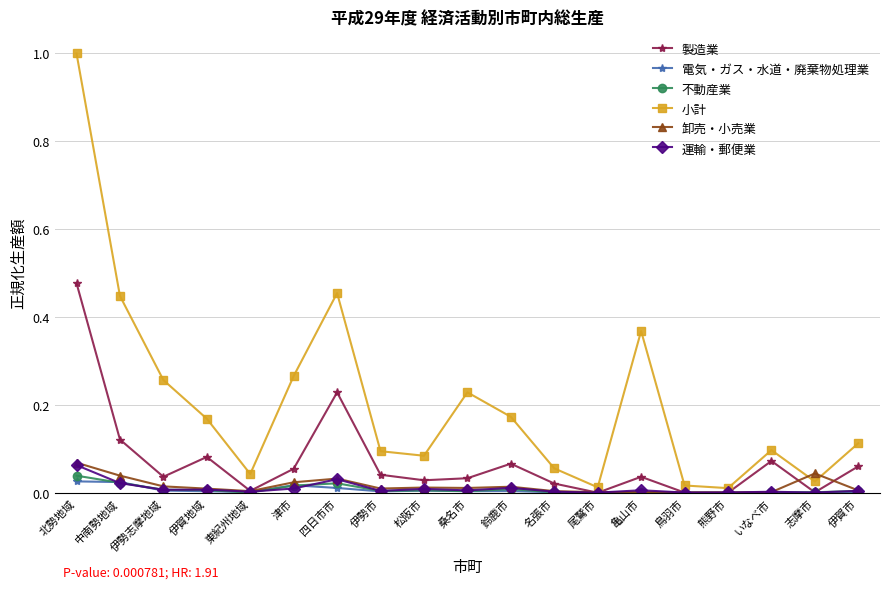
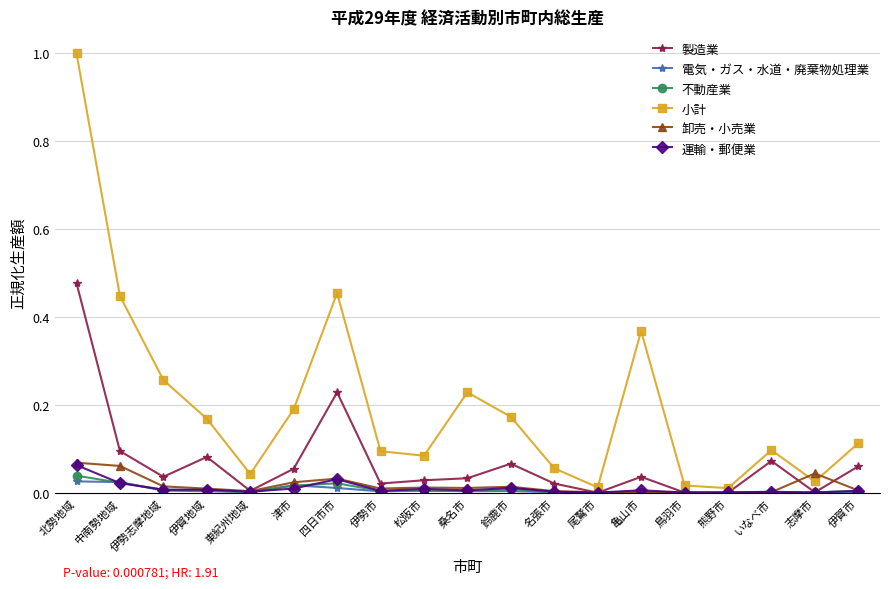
製造業, 中南勢地域: 0.12 -> 0.10
卸売・小売業, 中南勢地域: 0.04 -> 0.06
小計, 津市: 0.27 -> 0.19
製造業, 伊勢市: 0.04 -> 0.02
